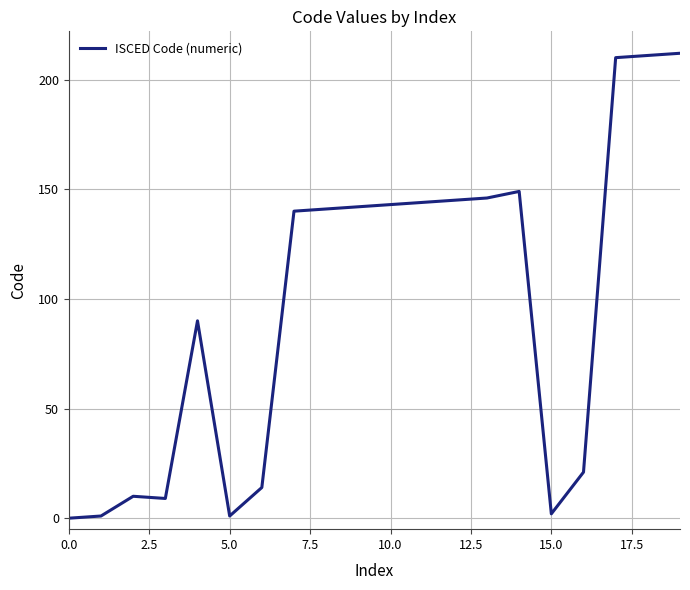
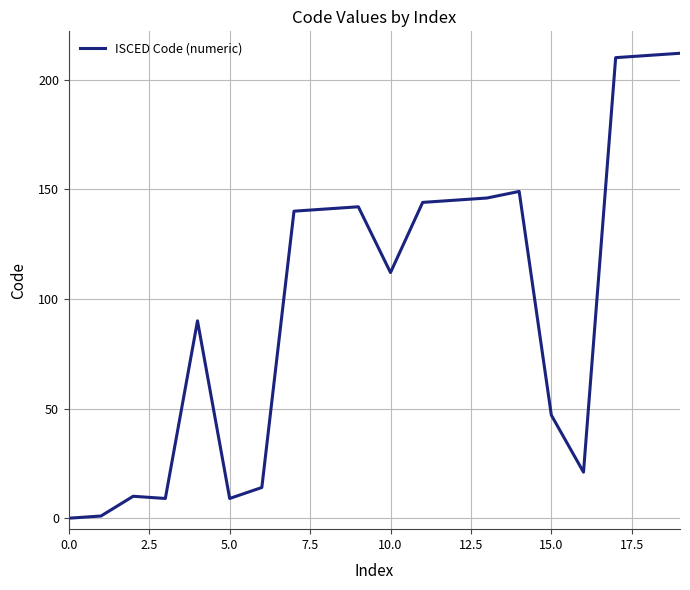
5.0: 1 -> 9
10.0: 143 -> 112
15.0: 2 -> 47
